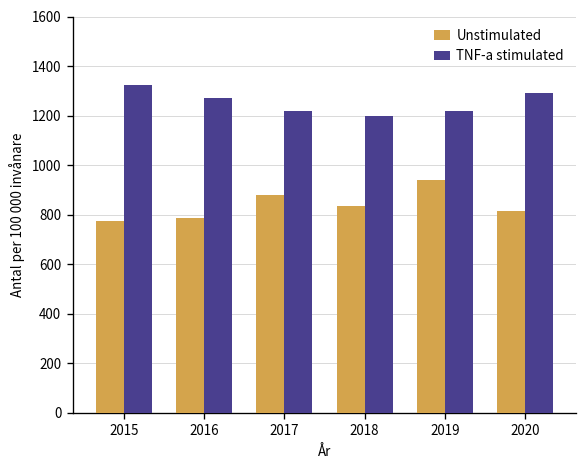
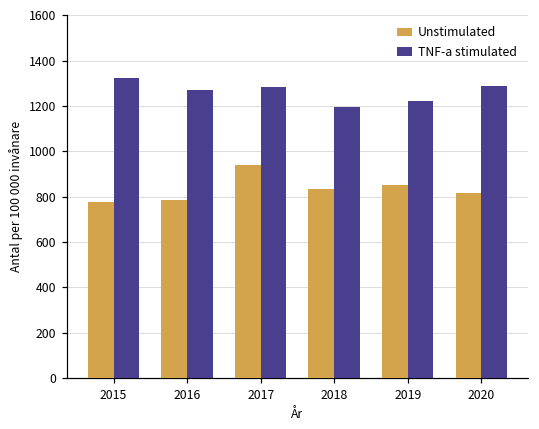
Unstimulated, 2017: 880 -> 940
TNF-a stimulated, 2017: 1220 -> 1280
Unstimulated, 2019: 940 -> 850
